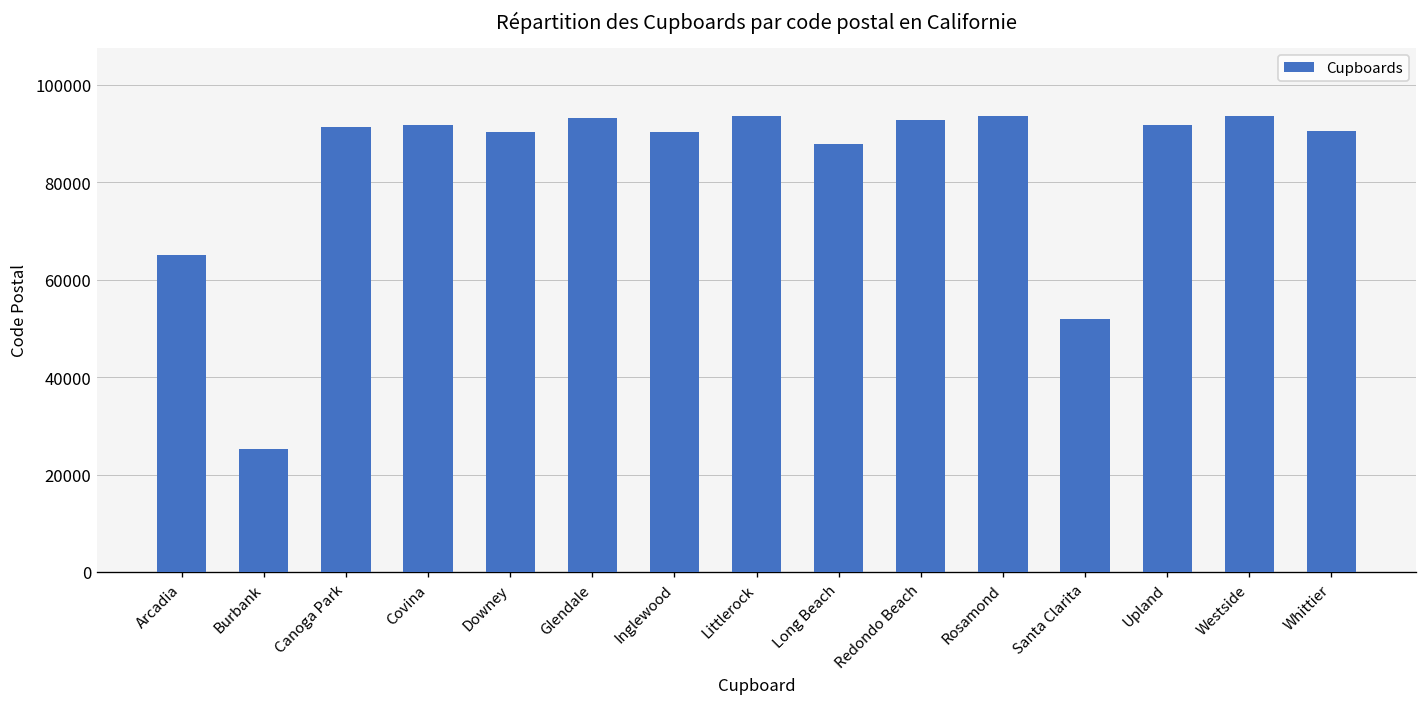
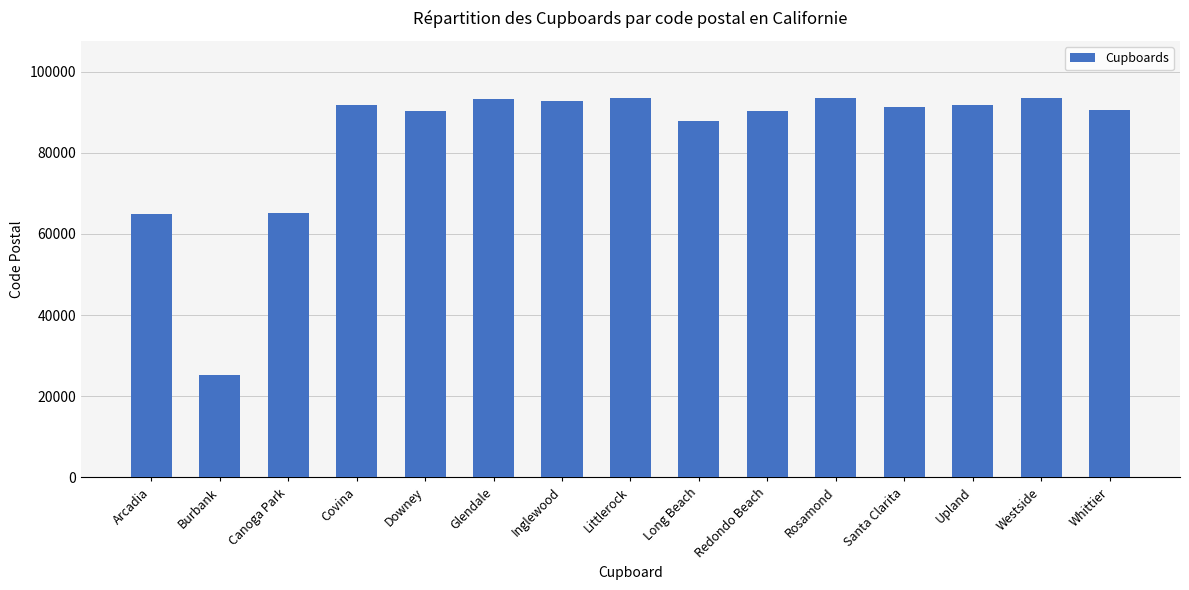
Canoga Park: 91000 -> 65000
Inglewood: 90000 -> 93000
Redondo Beach: 93000 -> 90000
Santa Clarita: 52000 -> 91000
